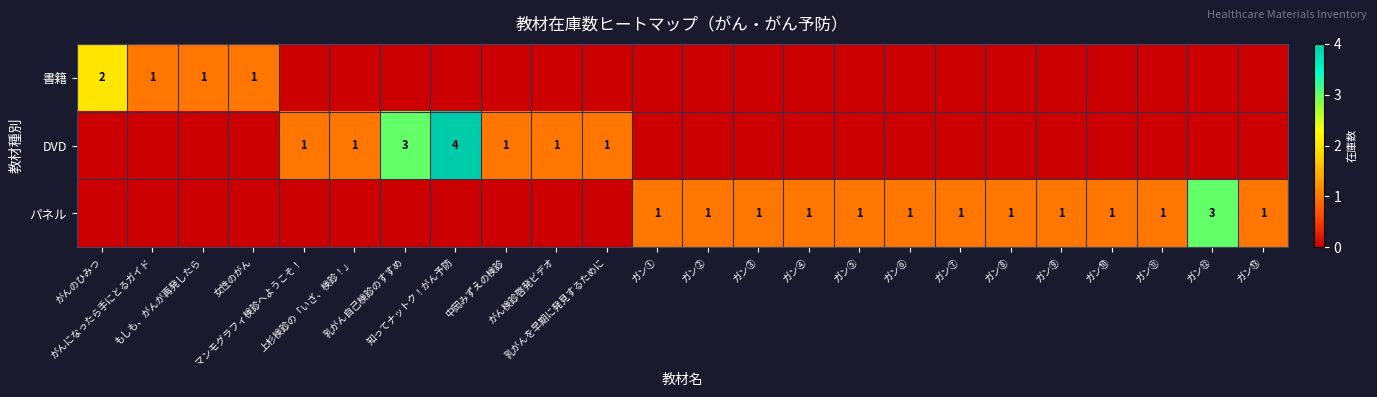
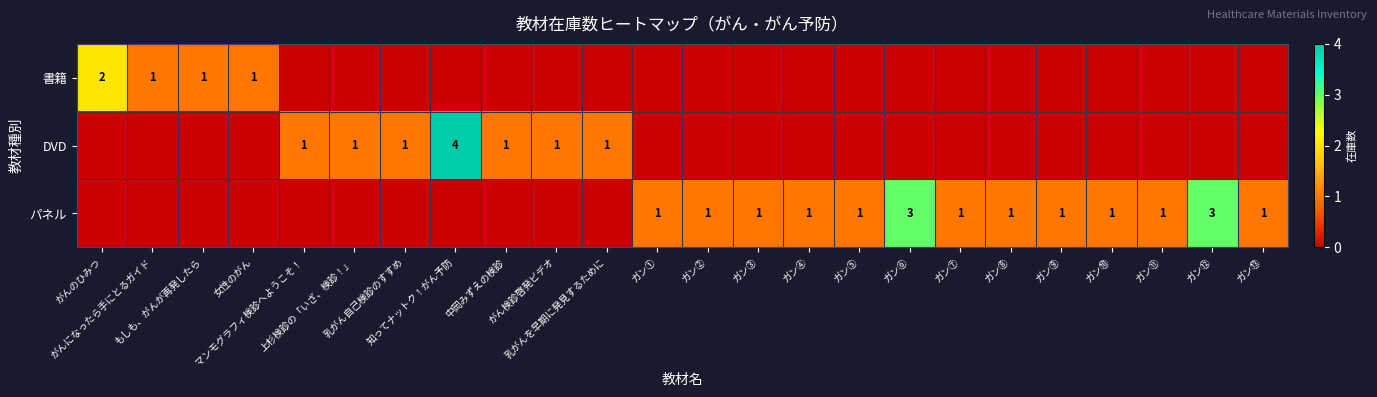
DVD, 乳がん自己検診のすすめ: 3 -> 1
パネル, ガン⑥: 1 -> 3
